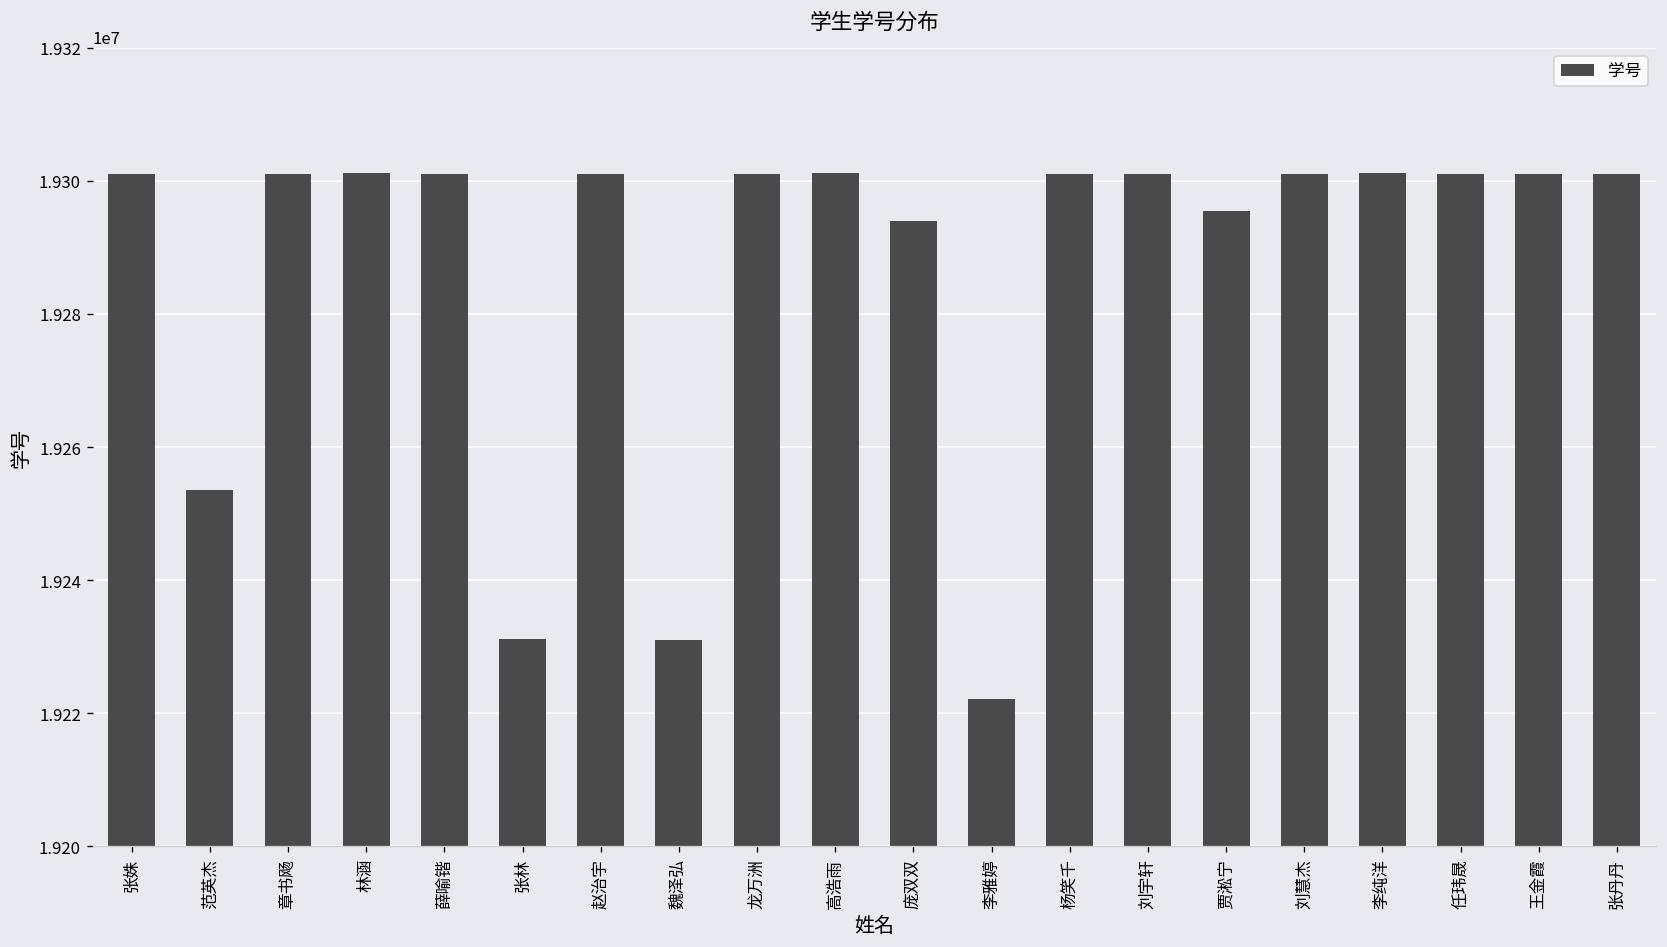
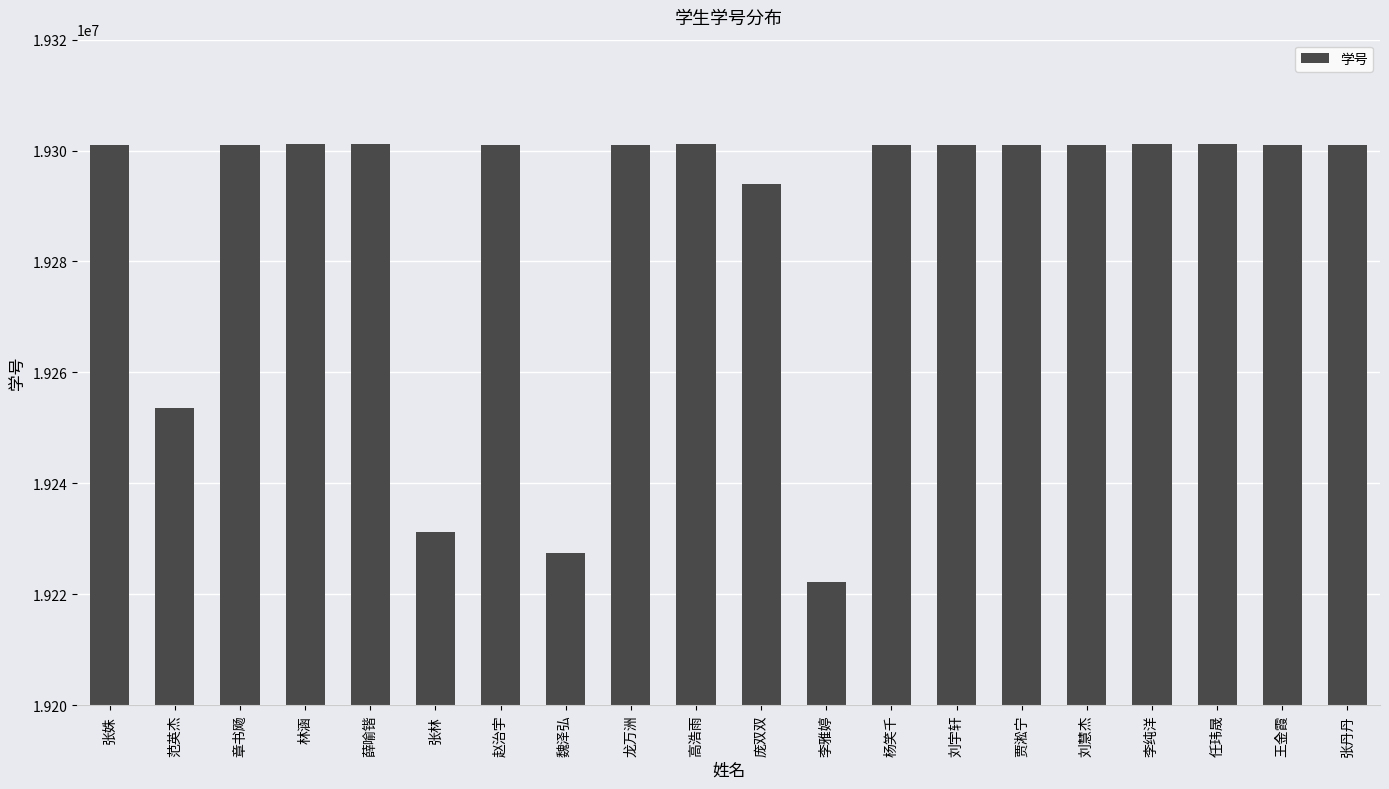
魏泽弘: 19231000 -> 19228000
贾淞宁: 19295000 -> 19301000
